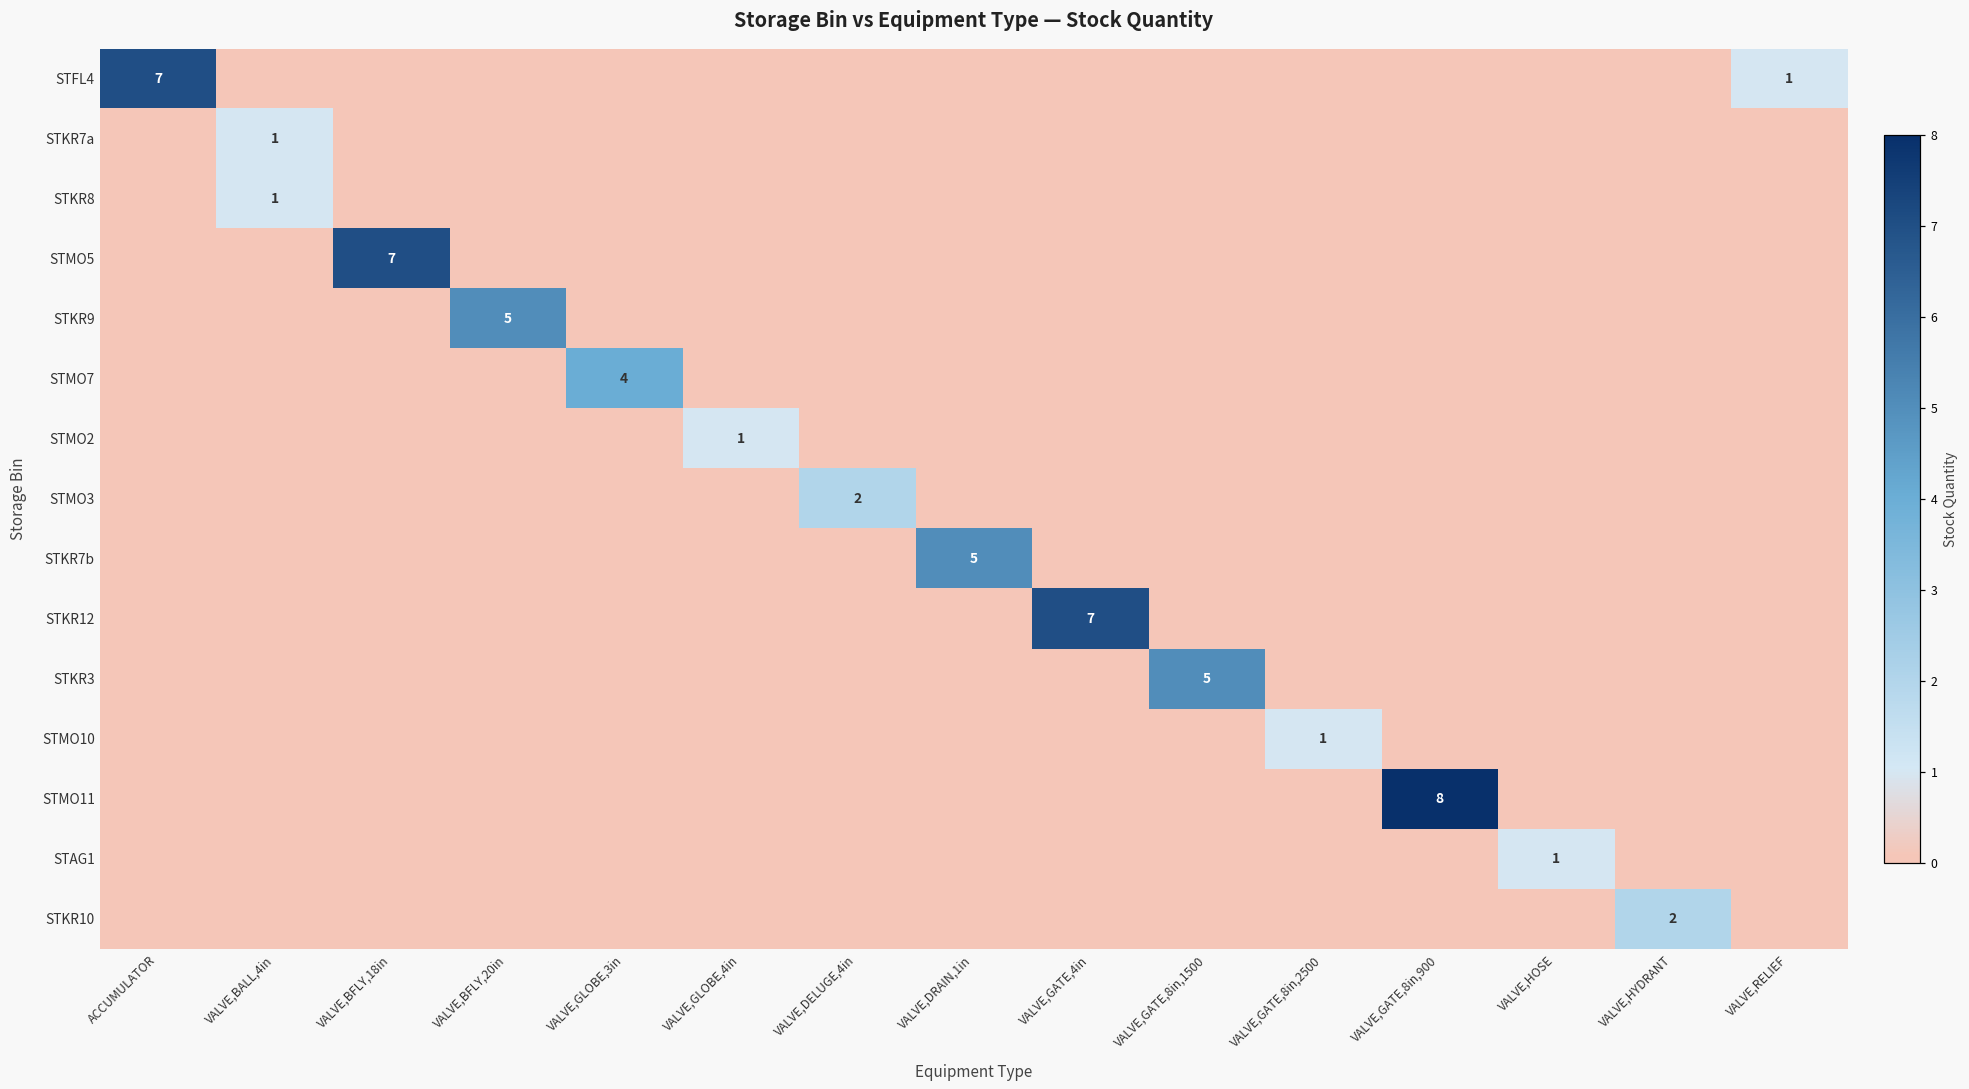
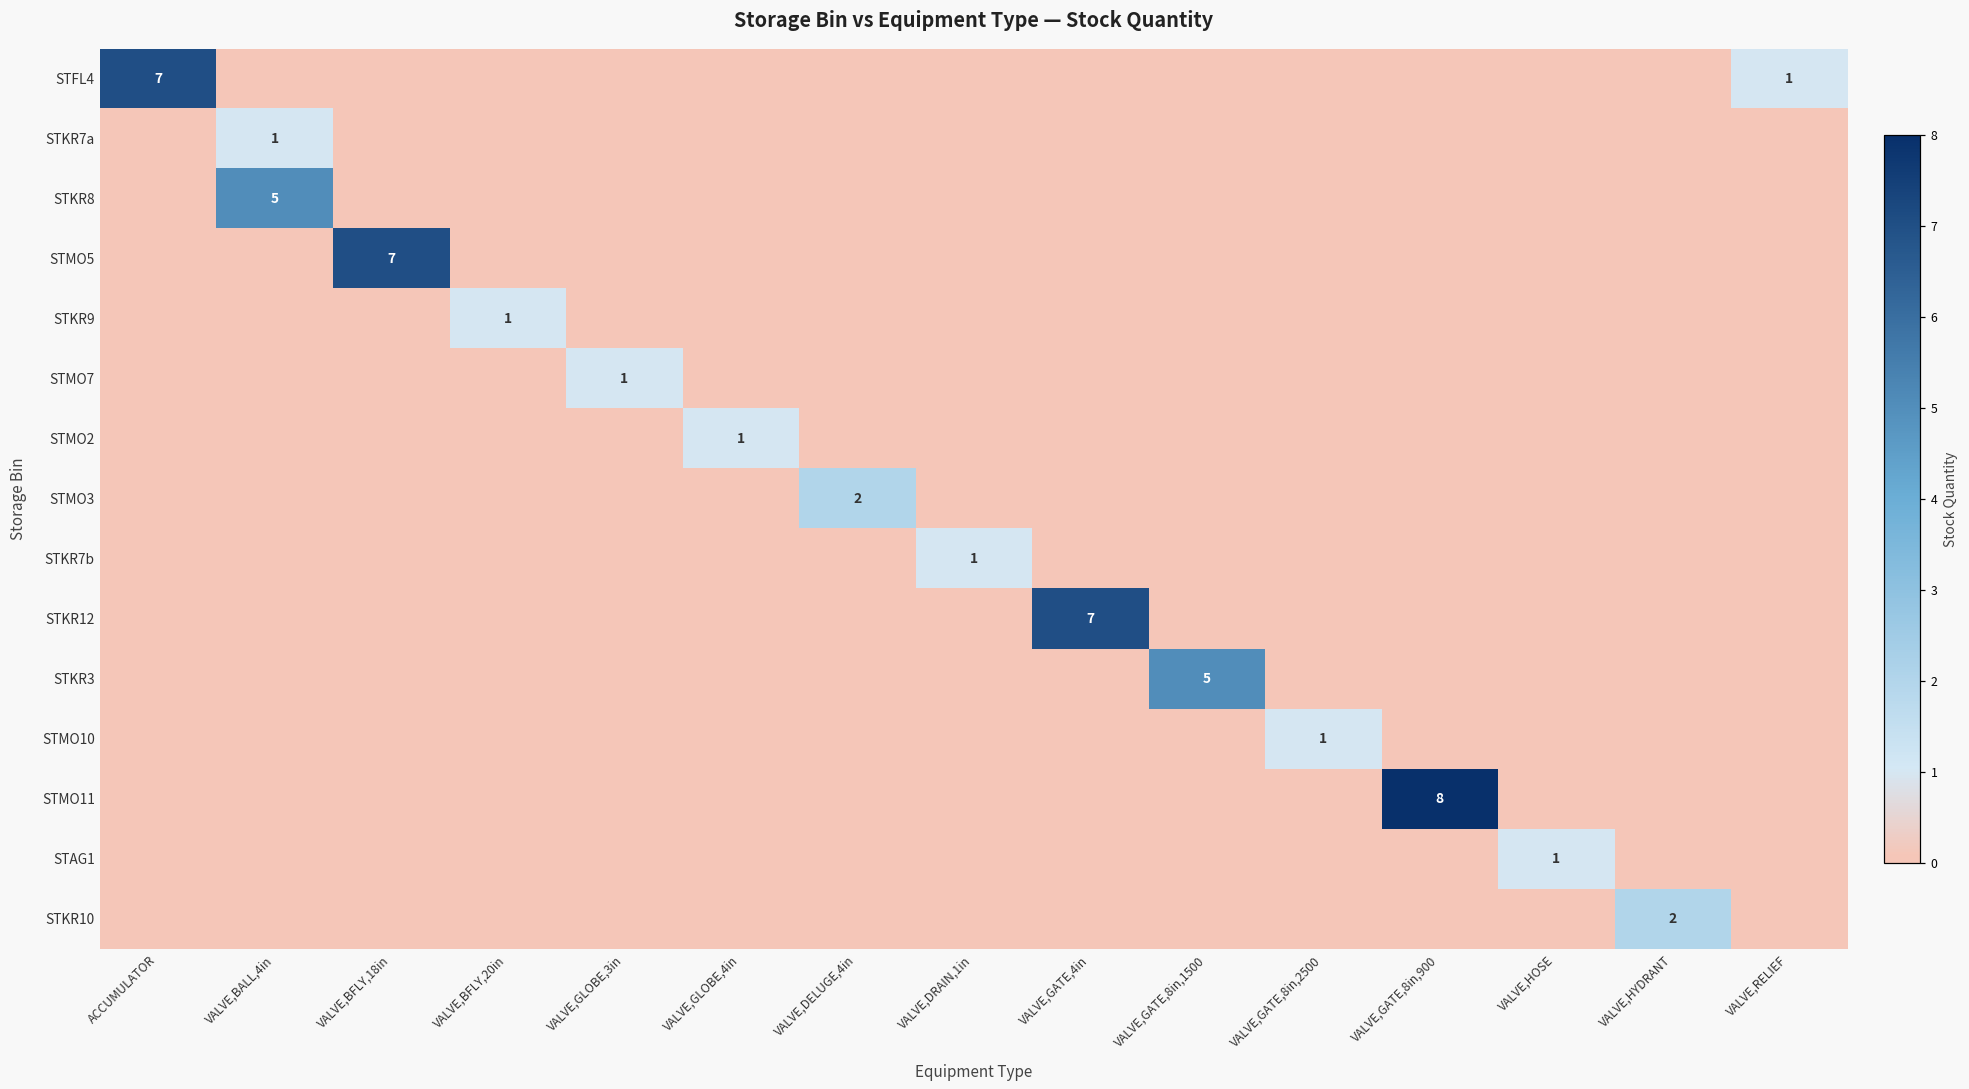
STKR8, VALVE,BALL,4in: 1 -> 5
STKR9, VALVE,BFLY,20in: 5 -> 1
STMO7, VALVE,GLOBE,3in: 4 -> 1
STKR7b, VALVE,DRAIN,1in: 5 -> 1
